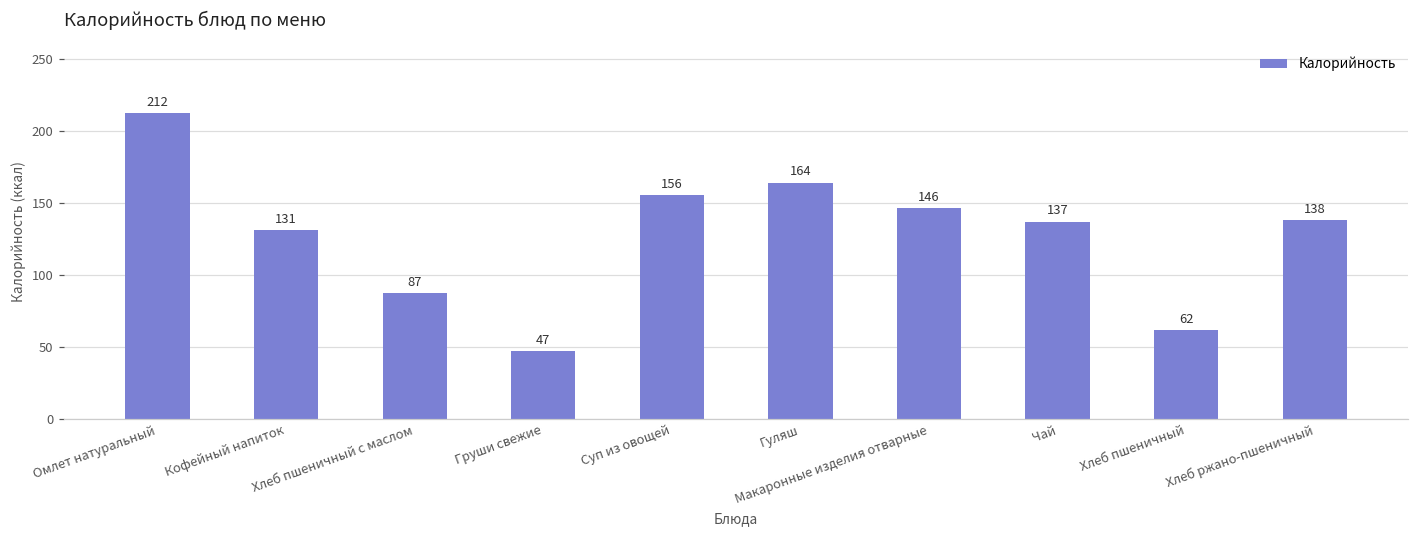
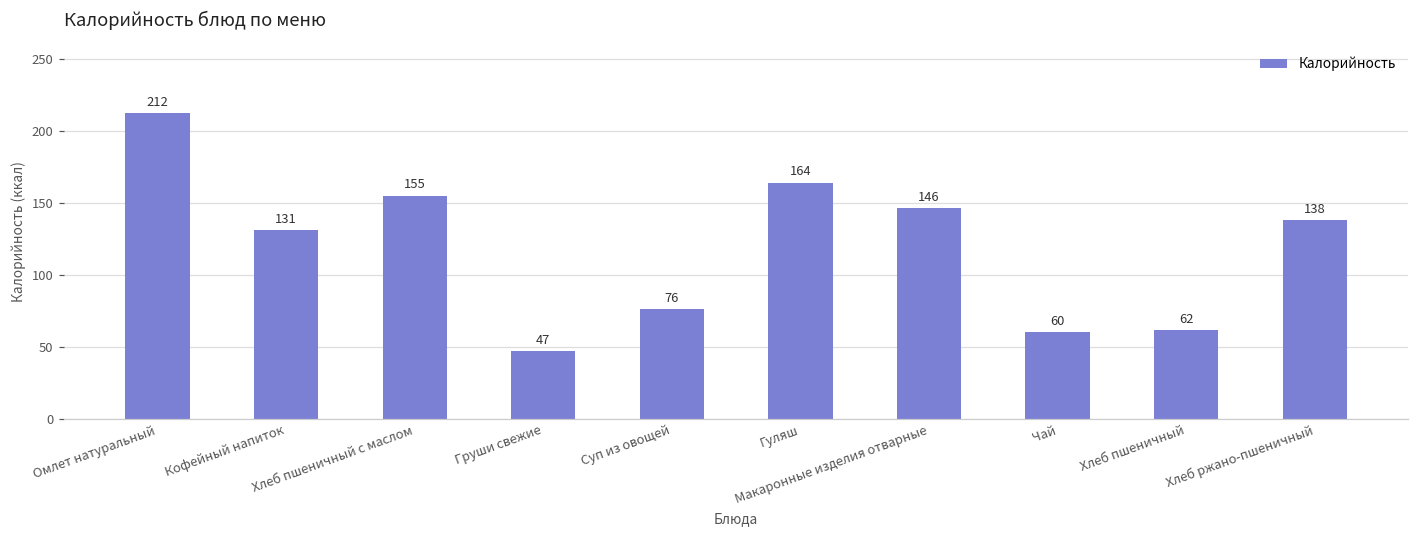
Хлеб пшеничный с маслом: 87 -> 155
Суп из овощей: 156 -> 76
Чай: 137 -> 60
